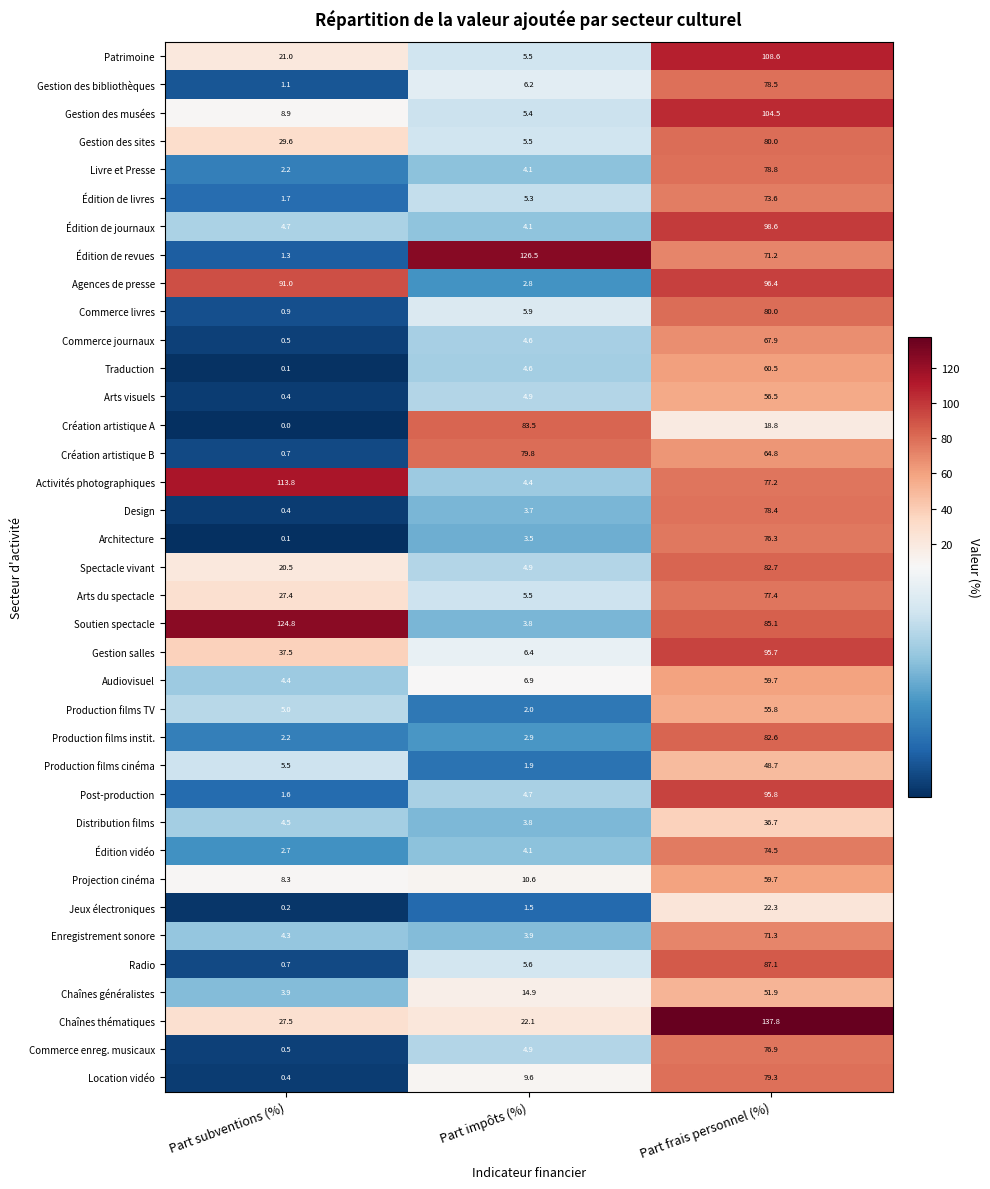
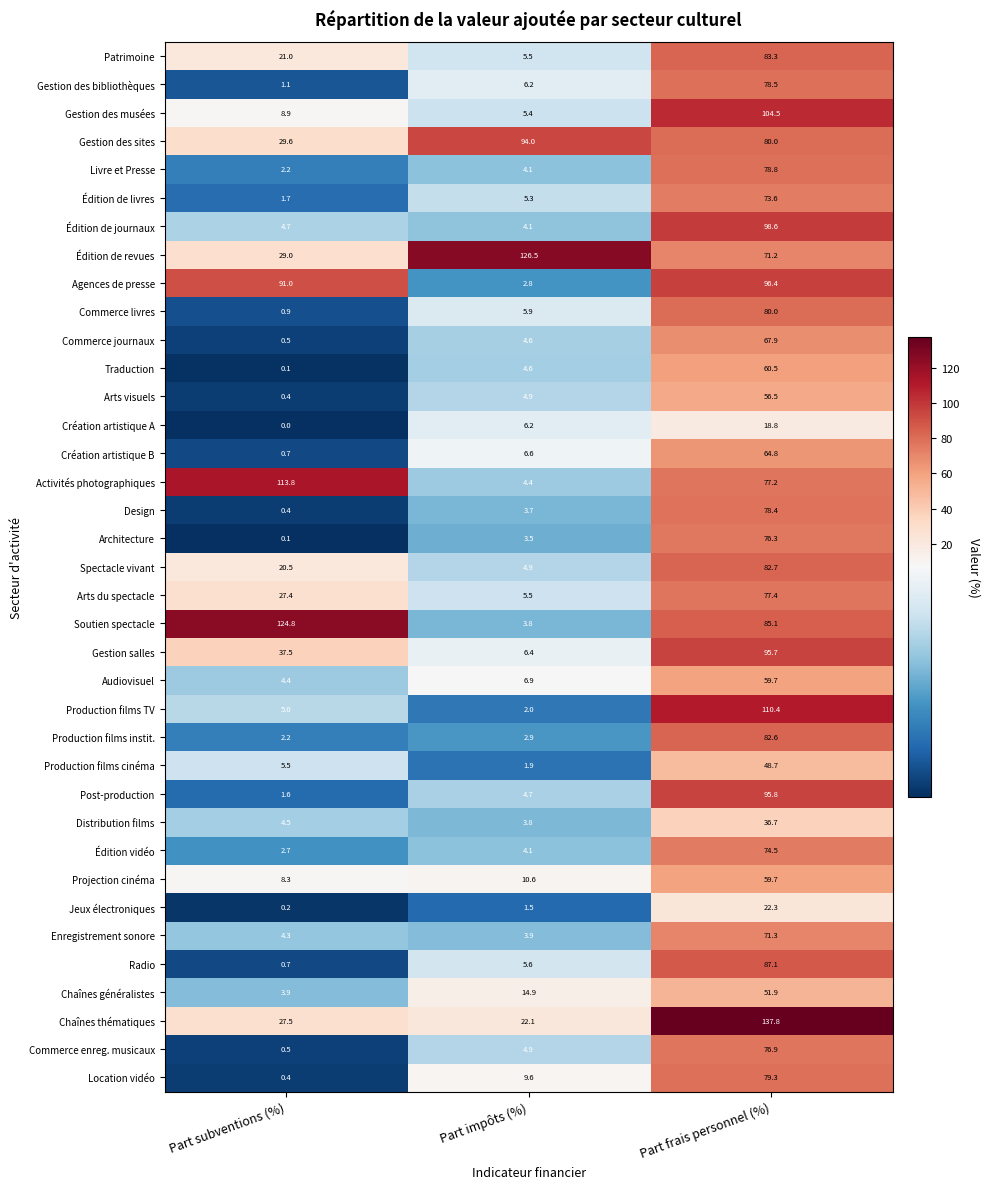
Patrimoine, Part frais personnel (%): 108.6 -> 83.3
Gestion des sites, Part impôts (%): 5.5 -> 94.0
Édition de revues, Part subventions (%): 1.3 -> 29.0
Création artistique A, Part impôts (%): 83.5 -> 6.2
Création artistique B, Part impôts (%): 79.8 -> 6.6
Production films TV, Part frais personnel (%): 55.8 -> 110.4
